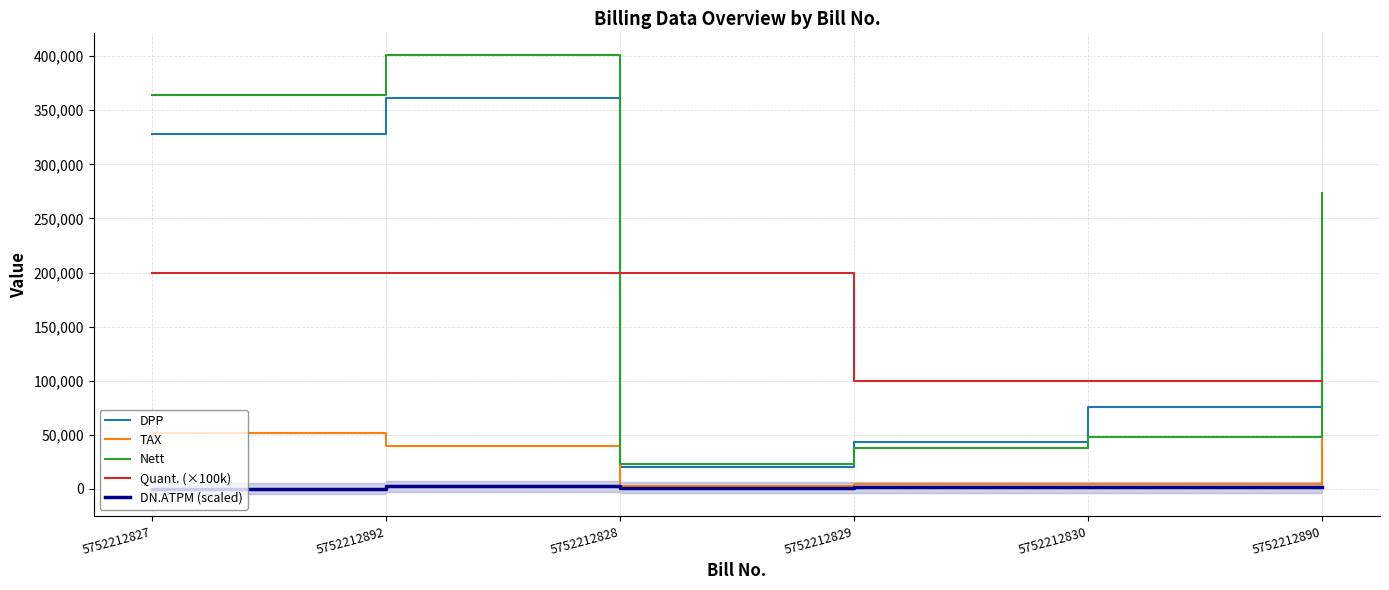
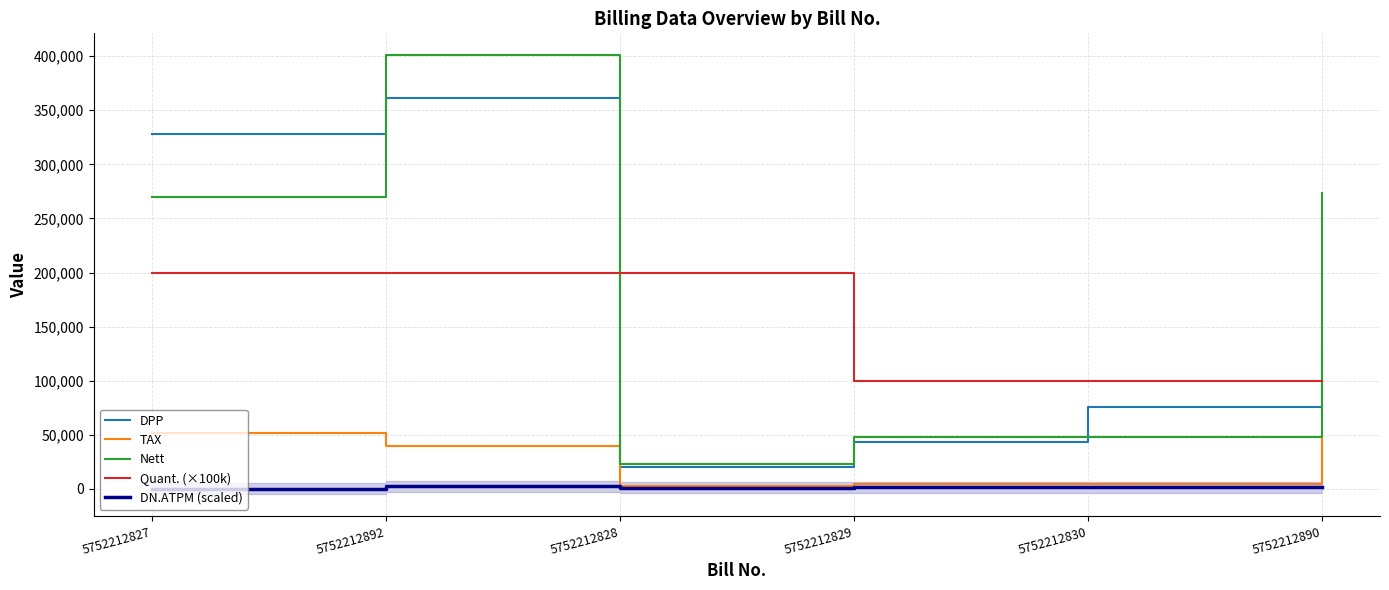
Nett, 5752212827: 364,000 -> 269,000
Nett, 5752212829: 37,000 -> 48,000
